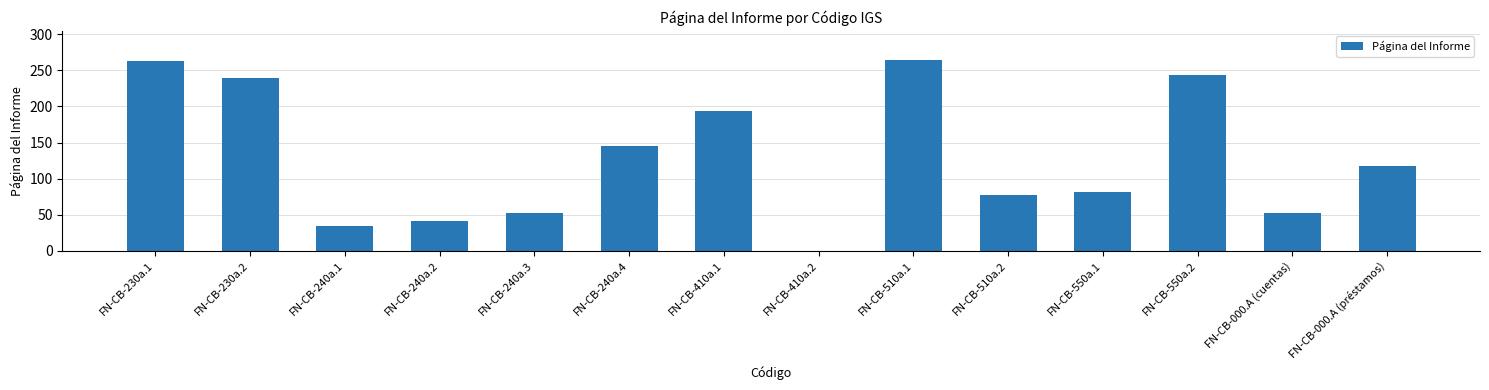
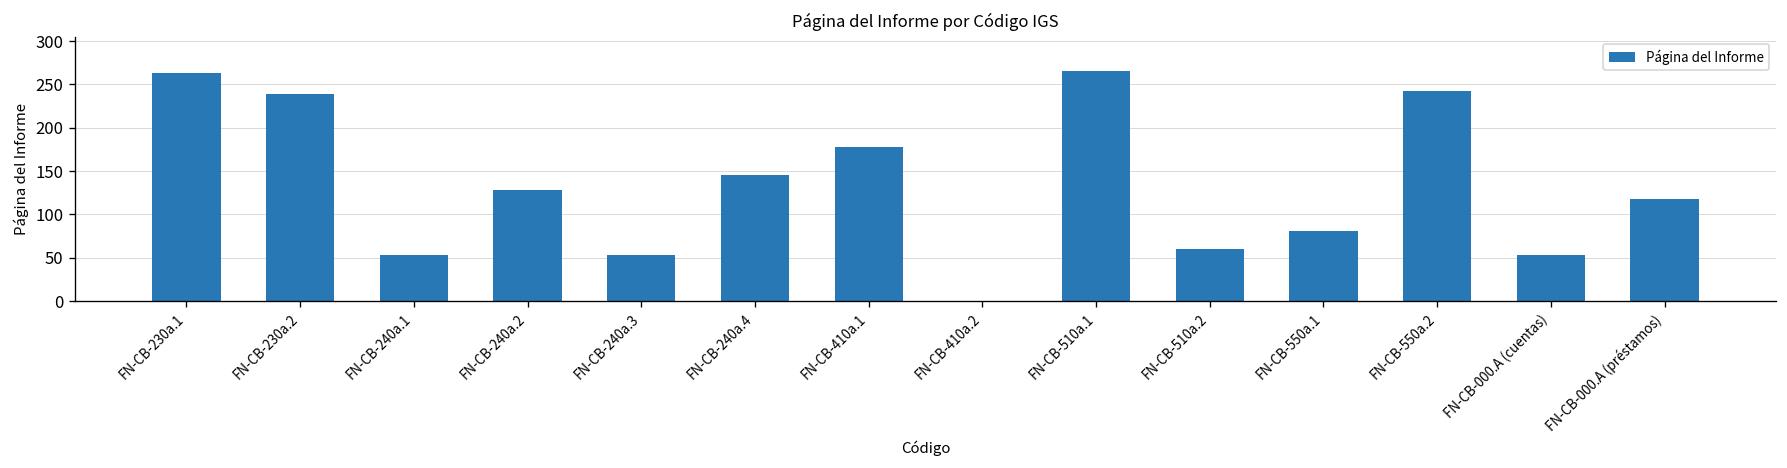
FN-CB-240a.1: 40 -> 50
FN-CB-240a.2: 40 -> 130
FN-CB-410a.1: 190 -> 180
FN-CB-510a.2: 80 -> 60
